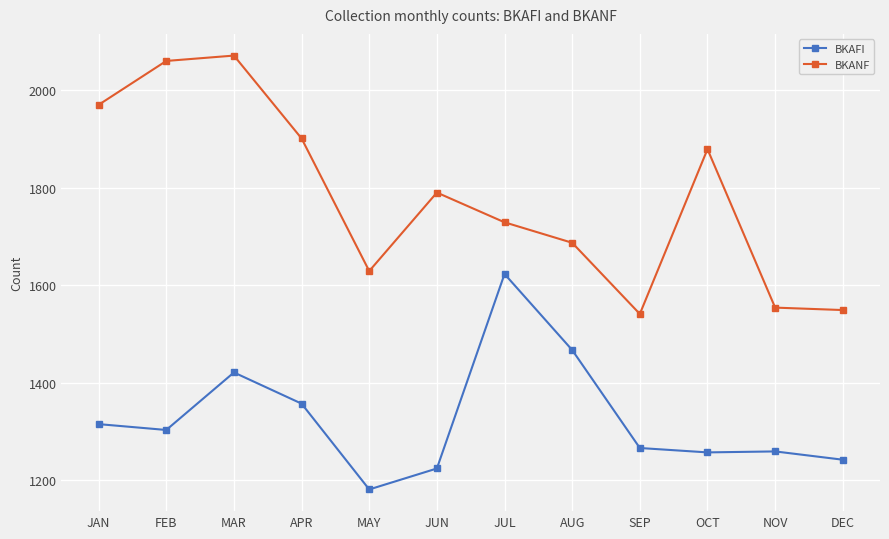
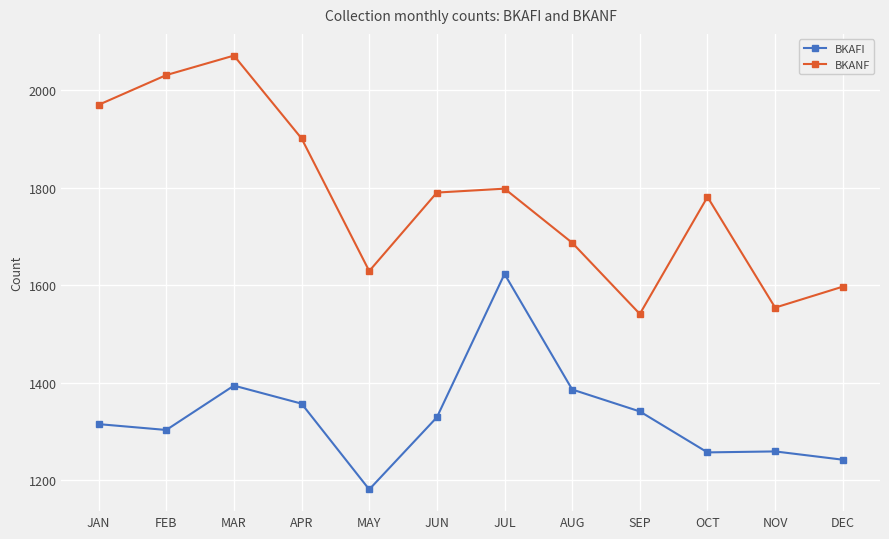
BKANF, FEB: 2060 -> 2030
BKAFI, MAR: 1420 -> 1390
BKAFI, JUN: 1220 -> 1330
BKANF, JUL: 1730 -> 1800
BKAFI, AUG: 1470 -> 1390
BKAFI, SEP: 1270 -> 1340
BKANF, OCT: 1880 -> 1780
BKANF, DEC: 1550 -> 1600
